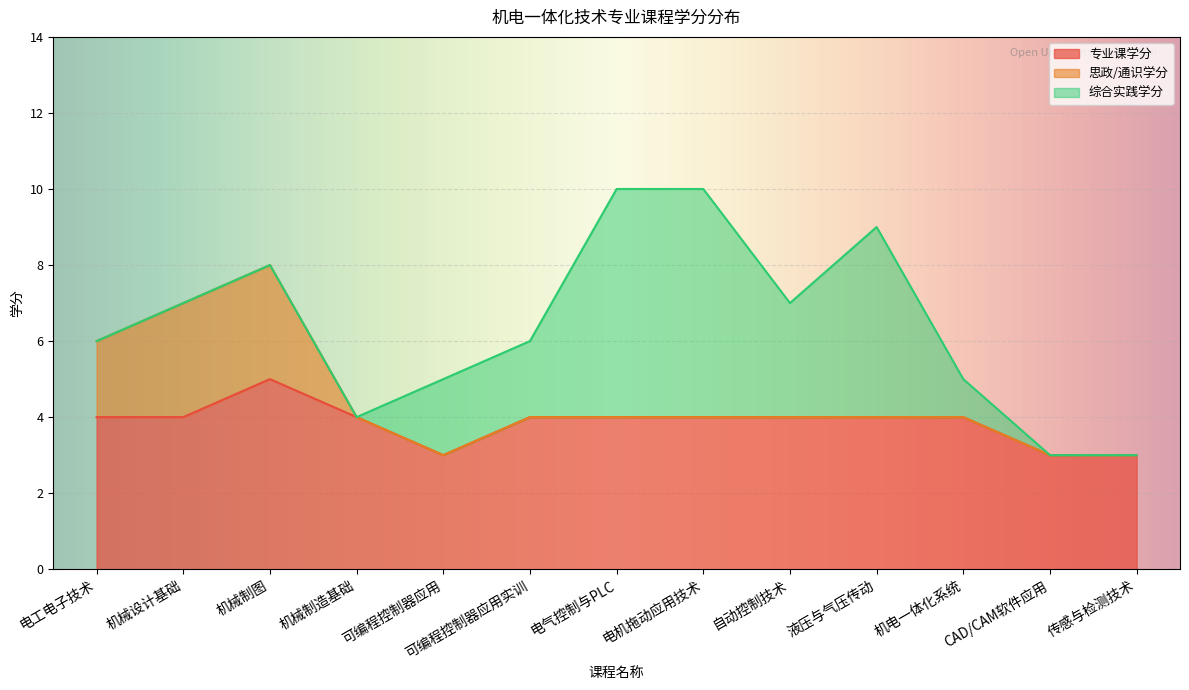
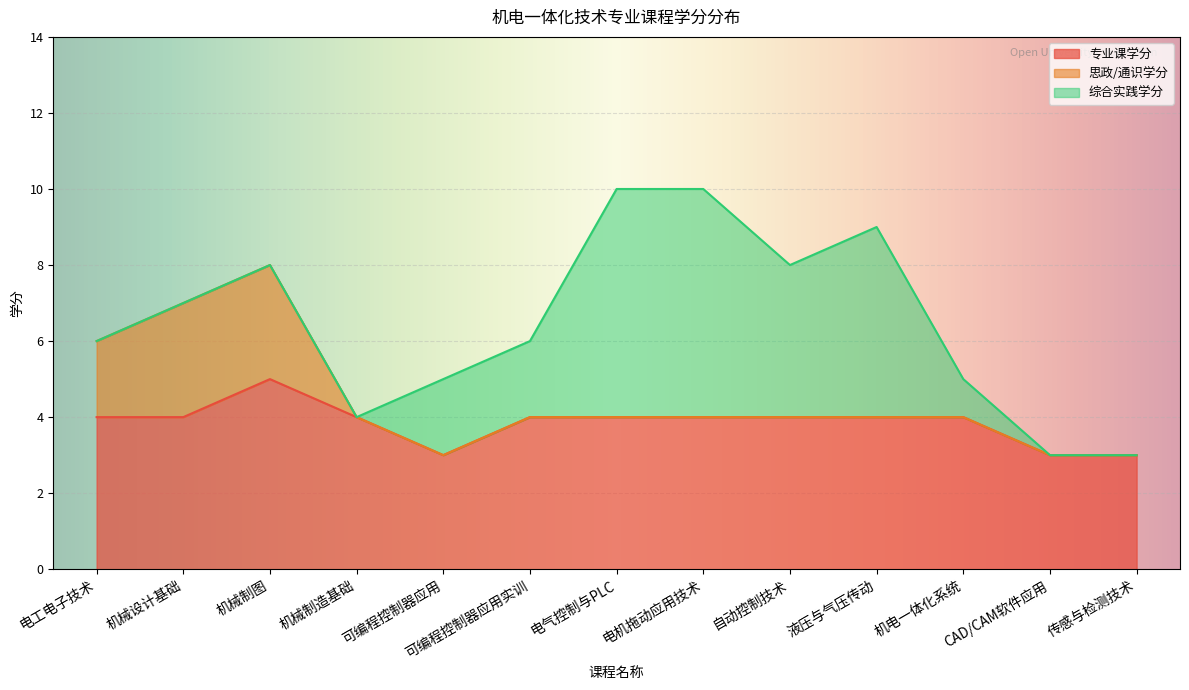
综合实践学分, 自动控制技术: 3 -> 4
